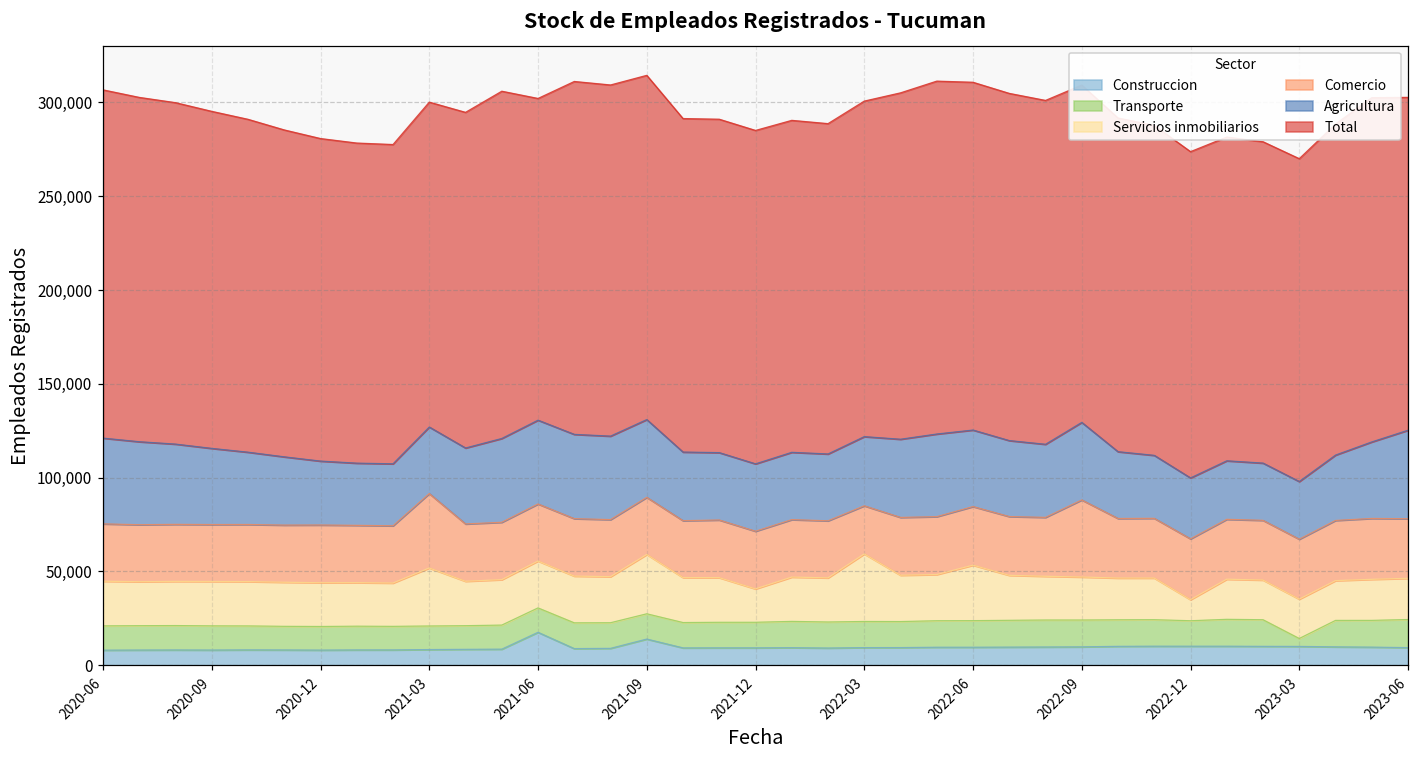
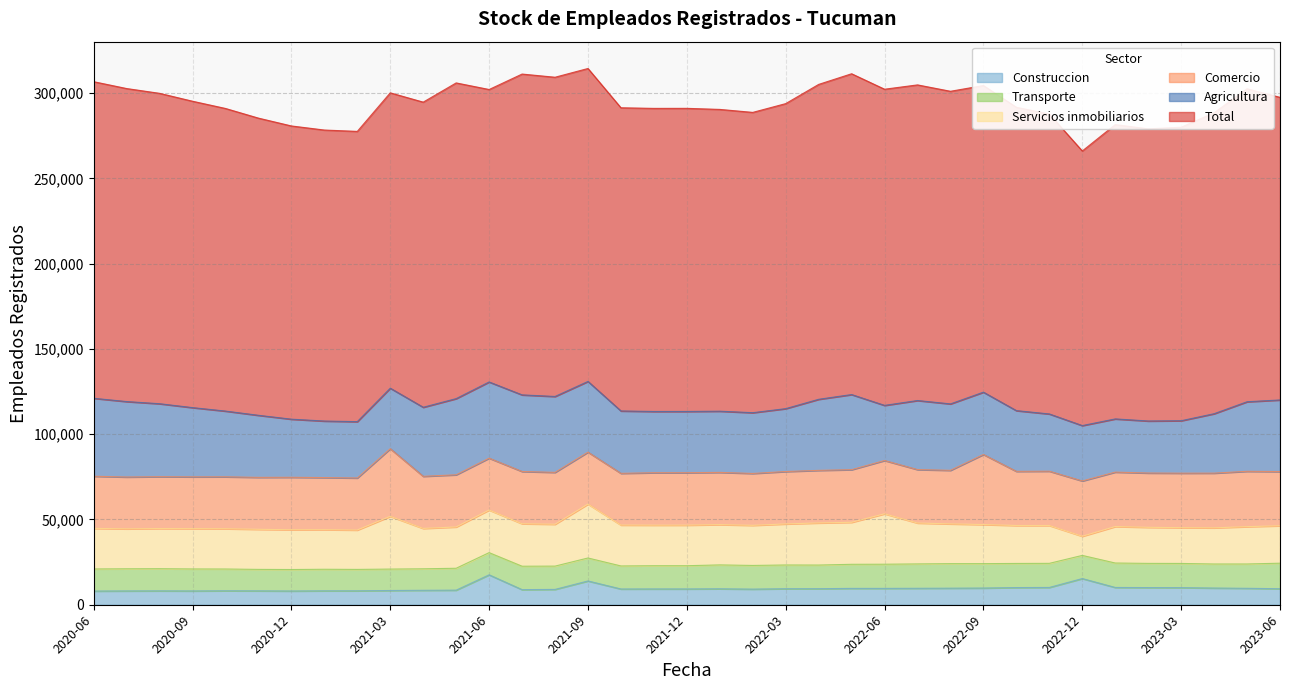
Servicios inmobiliarios, 2021-12: 18,000 -> 24,000
Servicios inmobiliarios, 2022-03: 36,000 -> 24,000
Comercio, 2022-03: 26,000 -> 31,000
Agricultura, 2022-06: 41,000 -> 32,000
Agricultura, 2022-09: 41,000 -> 37,000
Construccion, 2022-12: 10,000 -> 15,000
Total, 2022-12: 174,000 -> 161,000
Transporte, 2023-03: 4,000 -> 14,000
Agricultura, 2023-06: 47,000 -> 42,000
